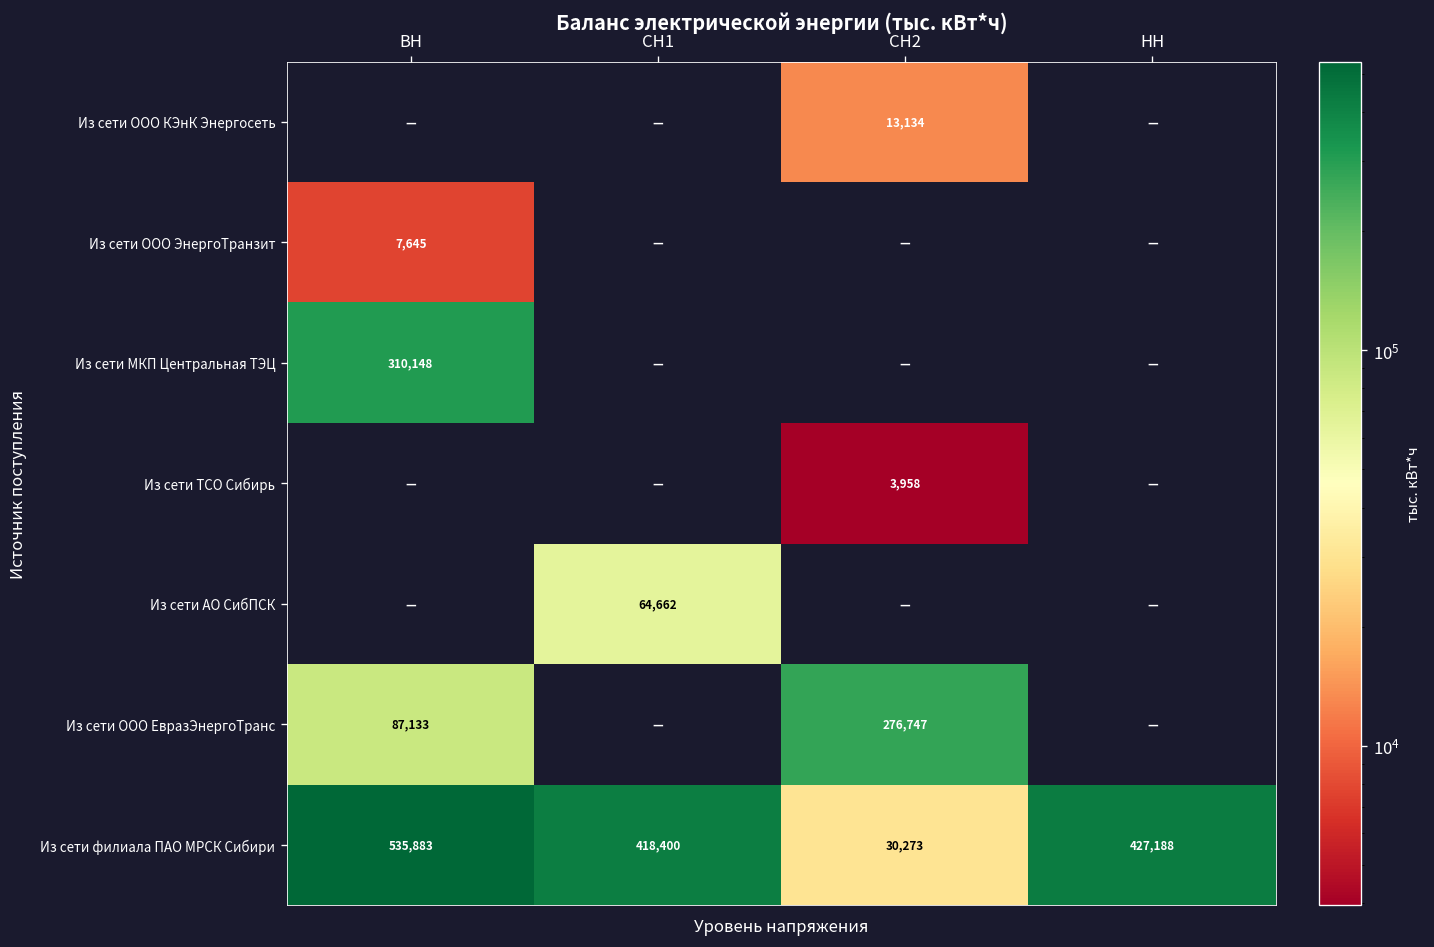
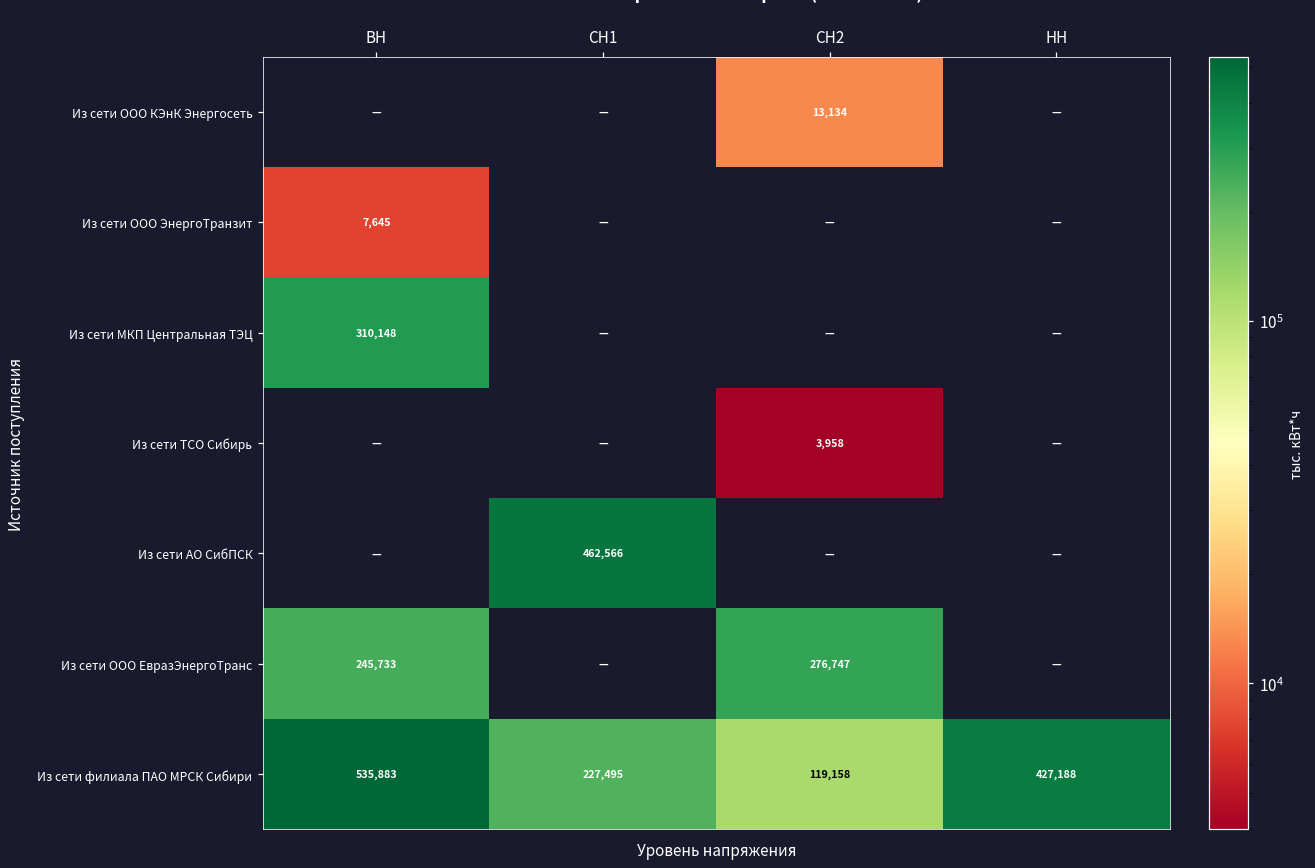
Из сети АО СибПСК, СН1: 64,662 -> 462,566
Из сети ООО ЕвразЭнергоТранс, ВН: 87,133 -> 245,733
Из сети филиала ПАО МРСК Сибири, СН1: 418,400 -> 227,495
Из сети филиала ПАО МРСК Сибири, СН2: 30,273 -> 119,158
